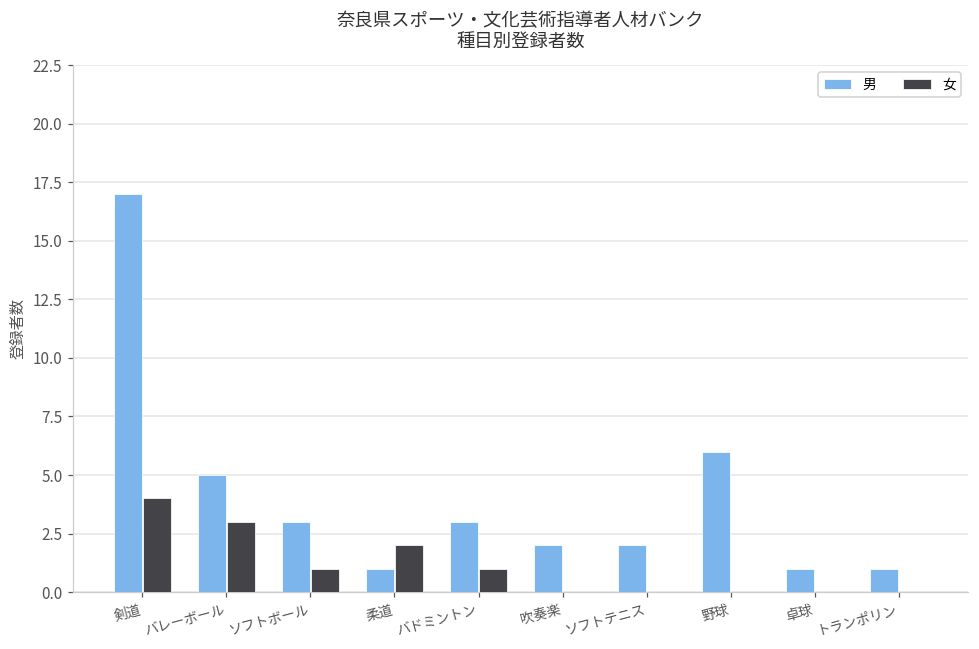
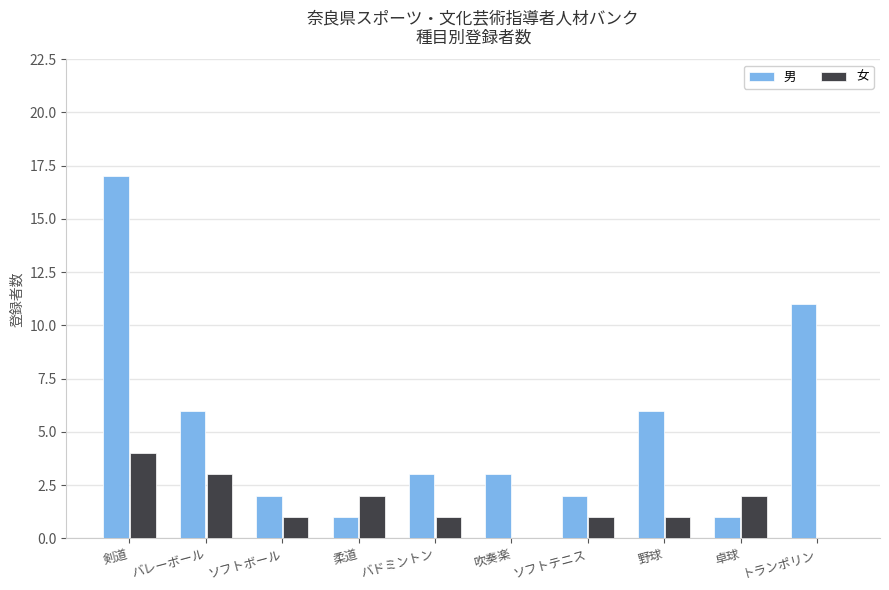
男, バレーボール: 5 -> 6
男, ソフトボール: 3 -> 2
男, 吹奏楽: 2 -> 3
女, ソフトテニス: 0 -> 1
女, 野球: 0 -> 1
女, 卓球: 0 -> 2
男, トランポリン: 1 -> 11
